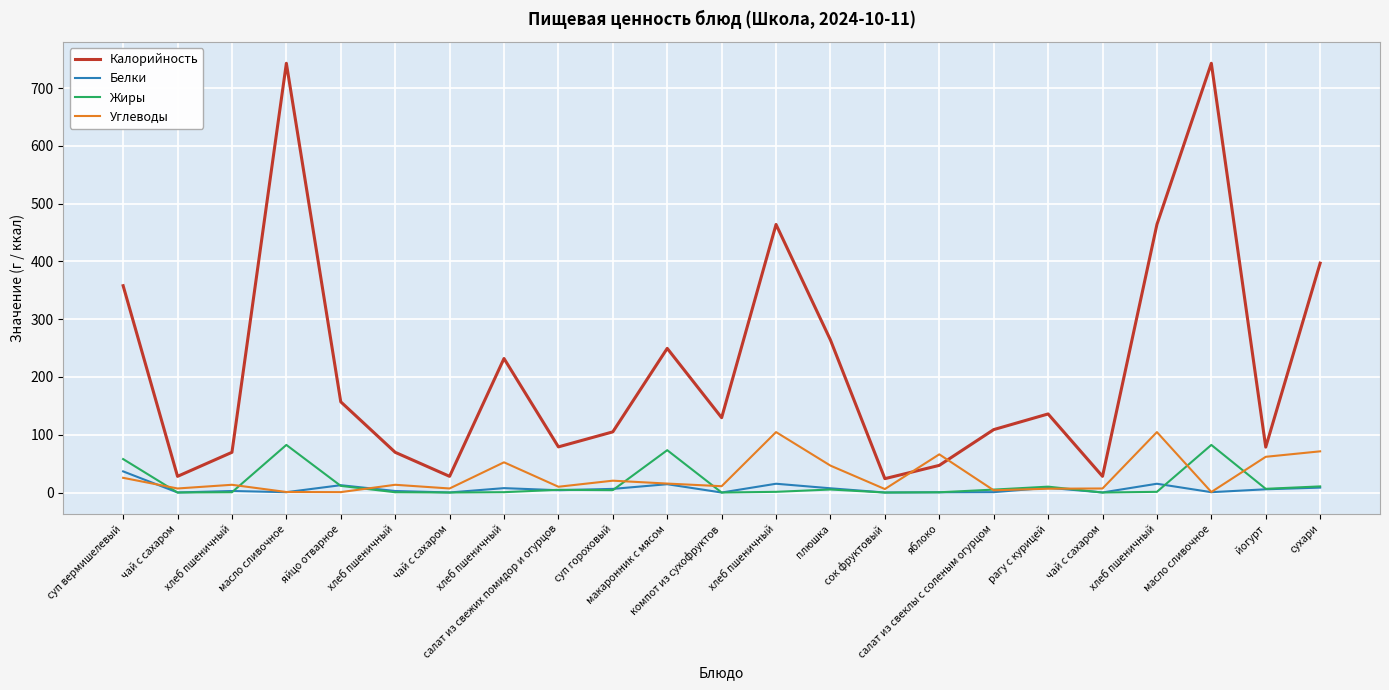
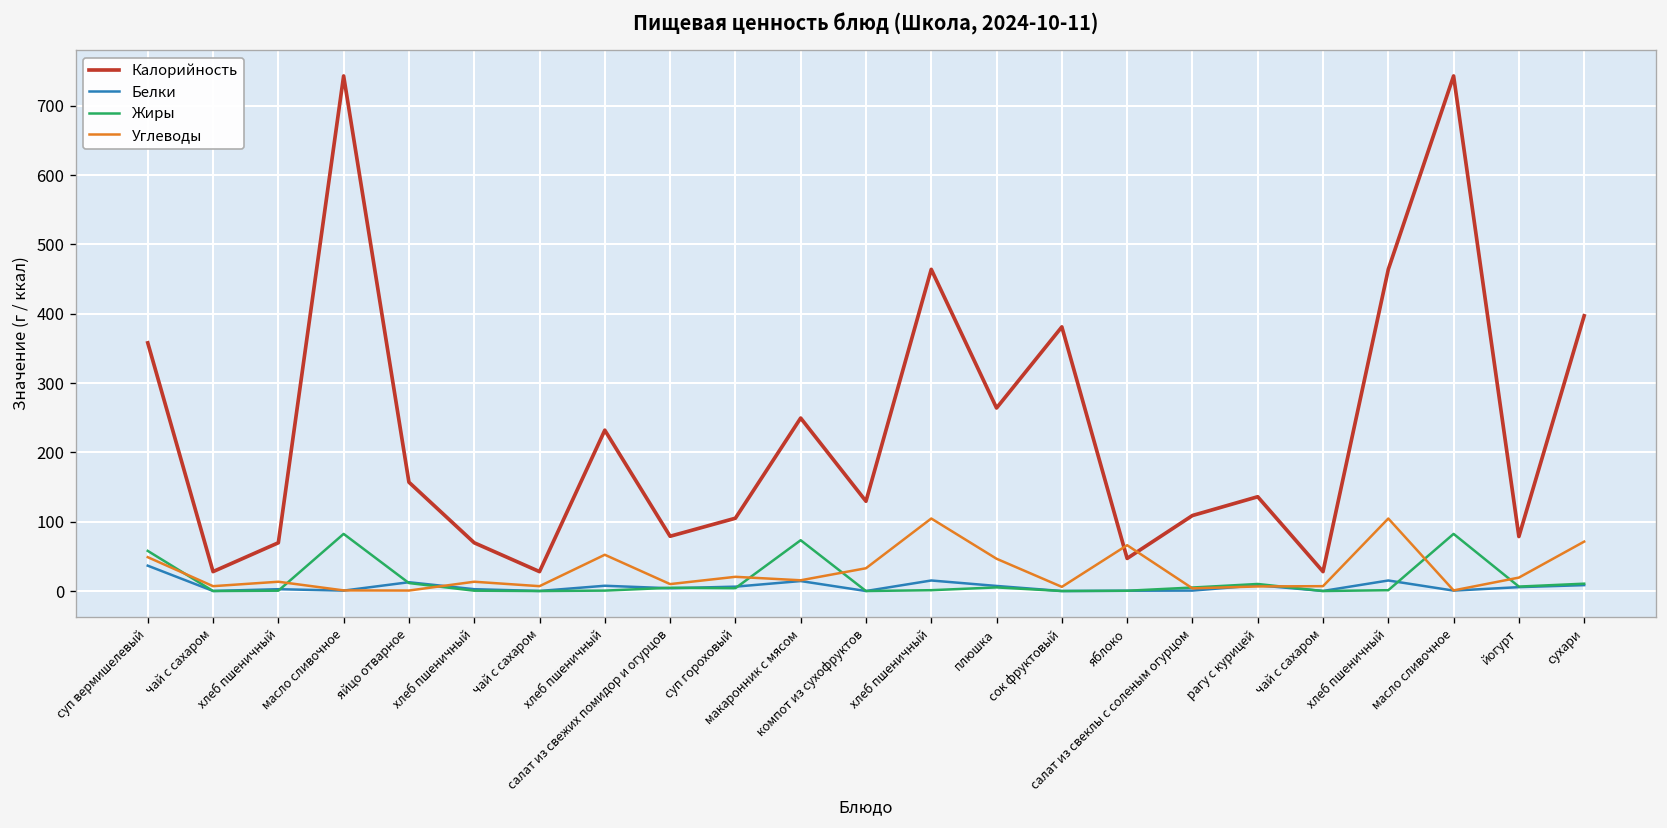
Углеводы, суп вермишелевый: 30 -> 50
Углеводы, компот из сухофруктов: 10 -> 30
Калорийность, сок фруктовый: 20 -> 380
Углеводы, йогурт: 60 -> 20
